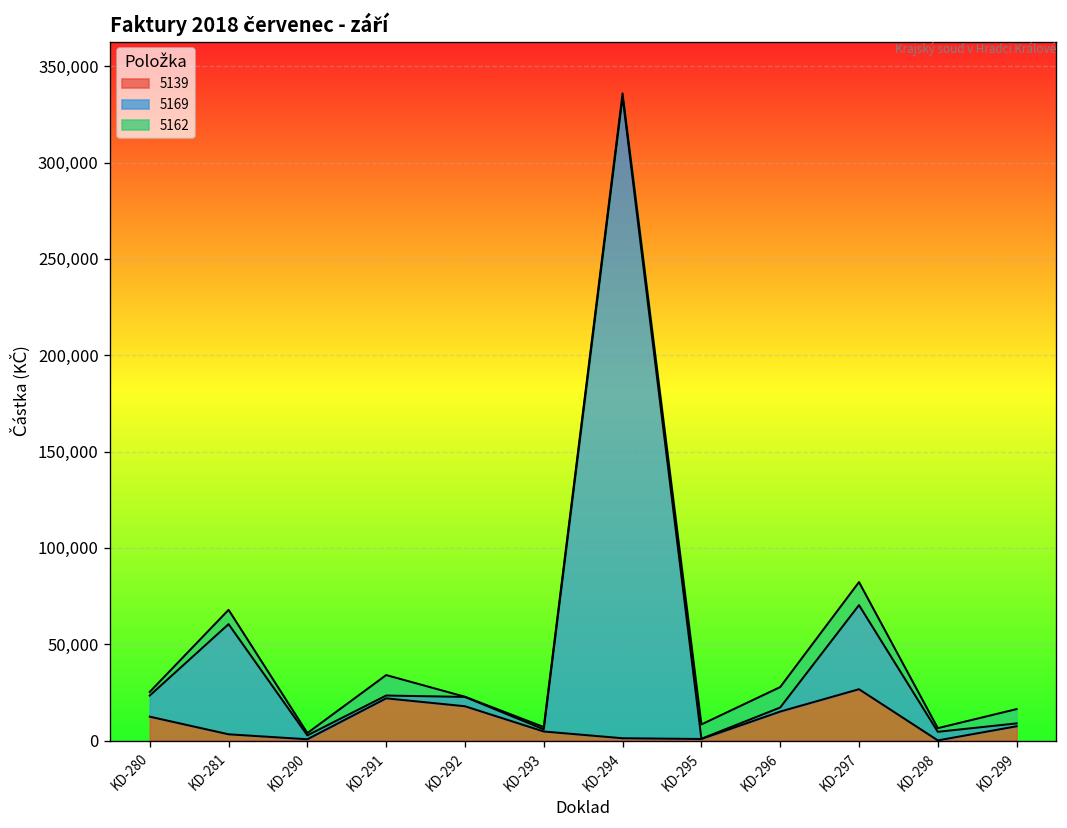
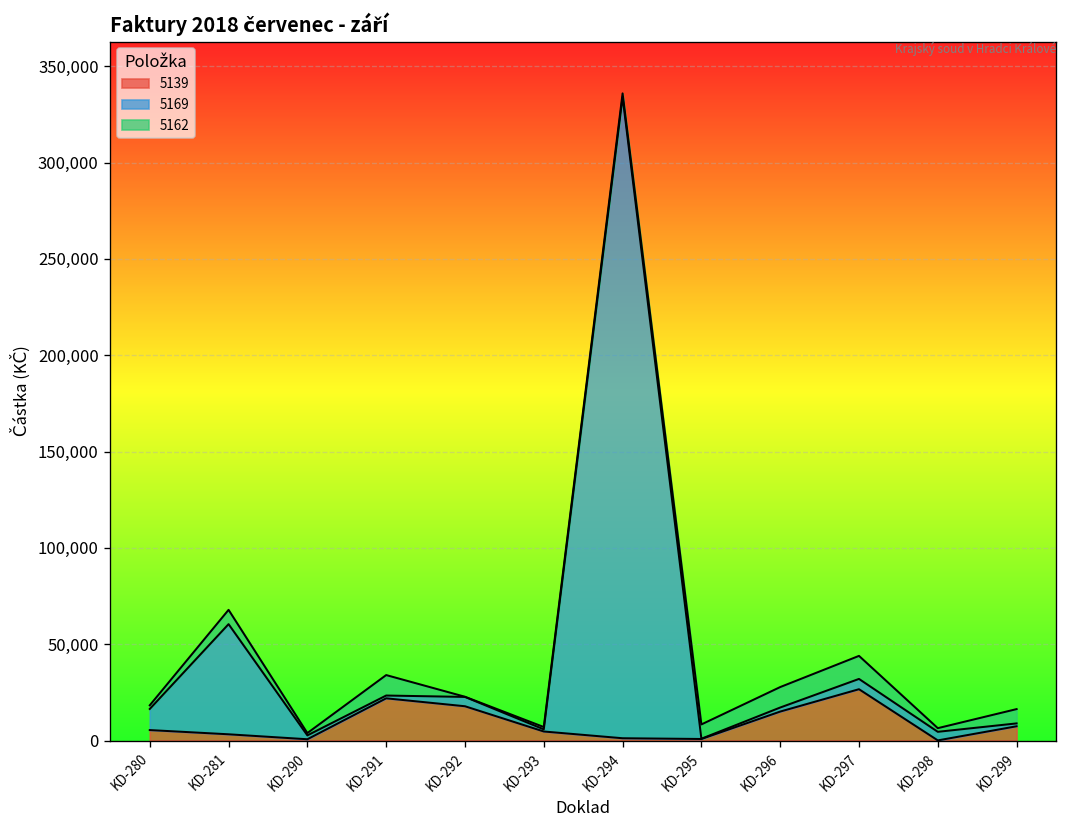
5139, KD-280: 12,000 -> 5,000
5169, KD-297: 44,000 -> 5,000
